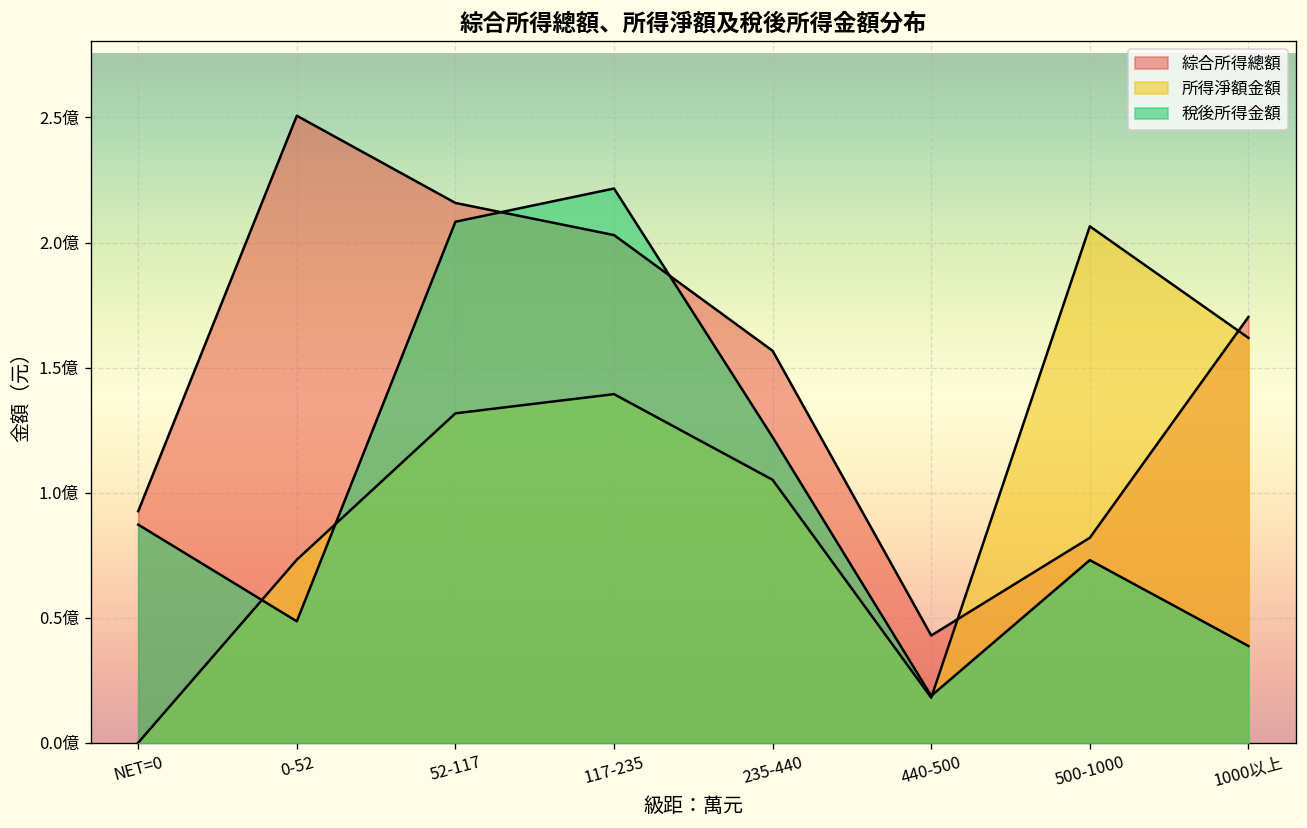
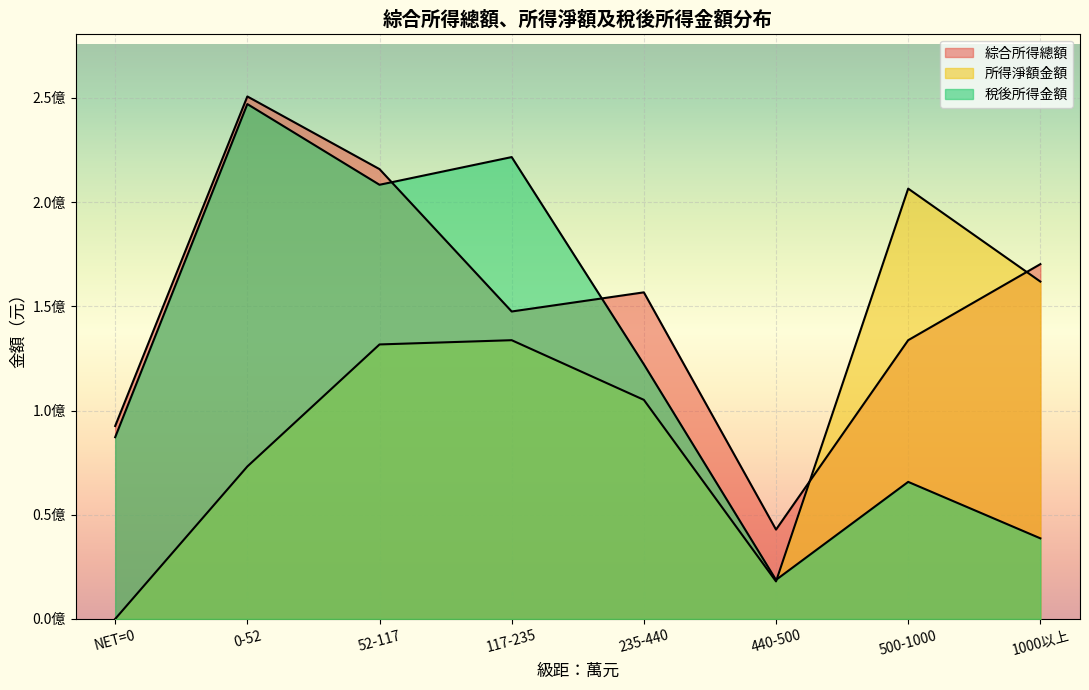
稅後所得金額, 0-52: 0.49億 -> 2.47億
綜合所得總額, 117-235: 2.03億 -> 1.48億
所得淨額金額, 117-235: 1.39億 -> 1.34億
綜合所得總額, 500-1000: 0.82億 -> 1.34億
稅後所得金額, 500-1000: 0.73億 -> 0.66億
